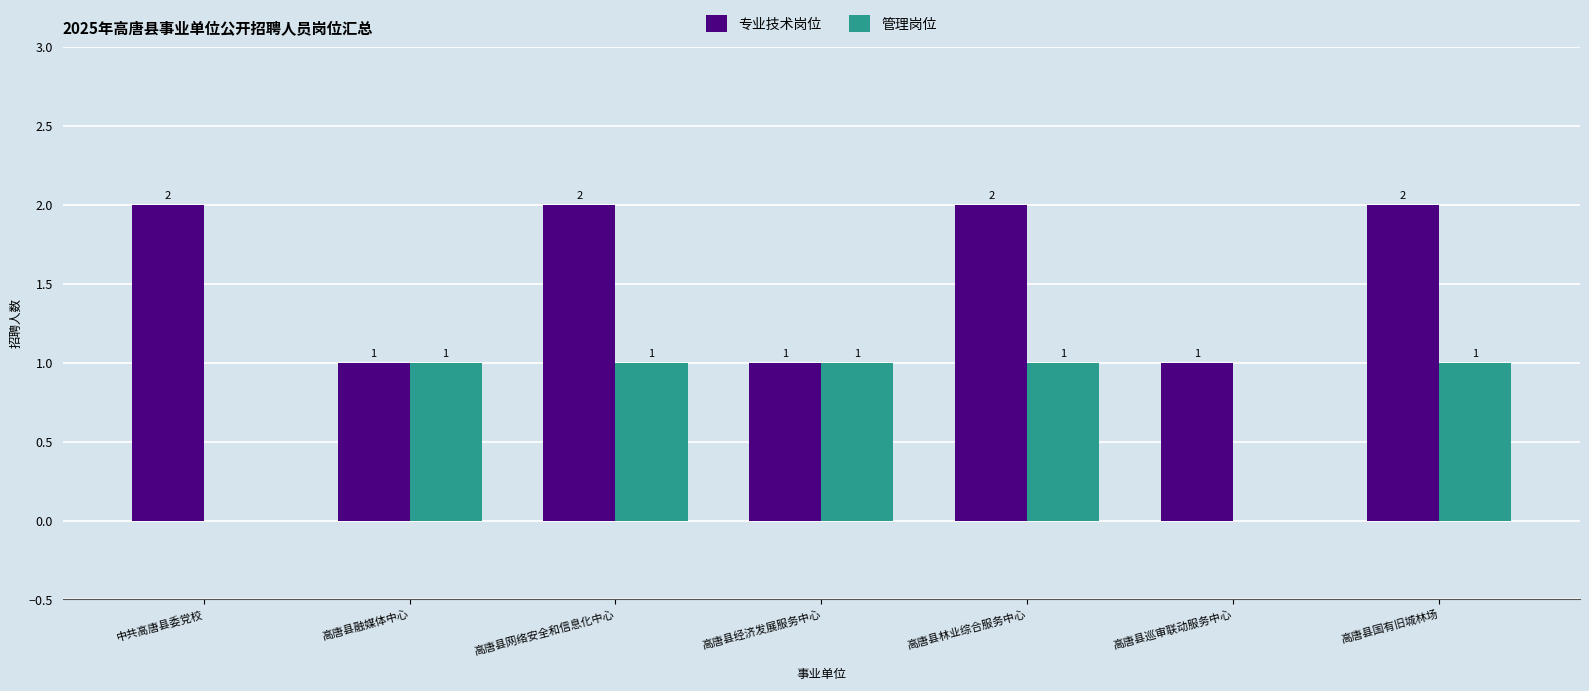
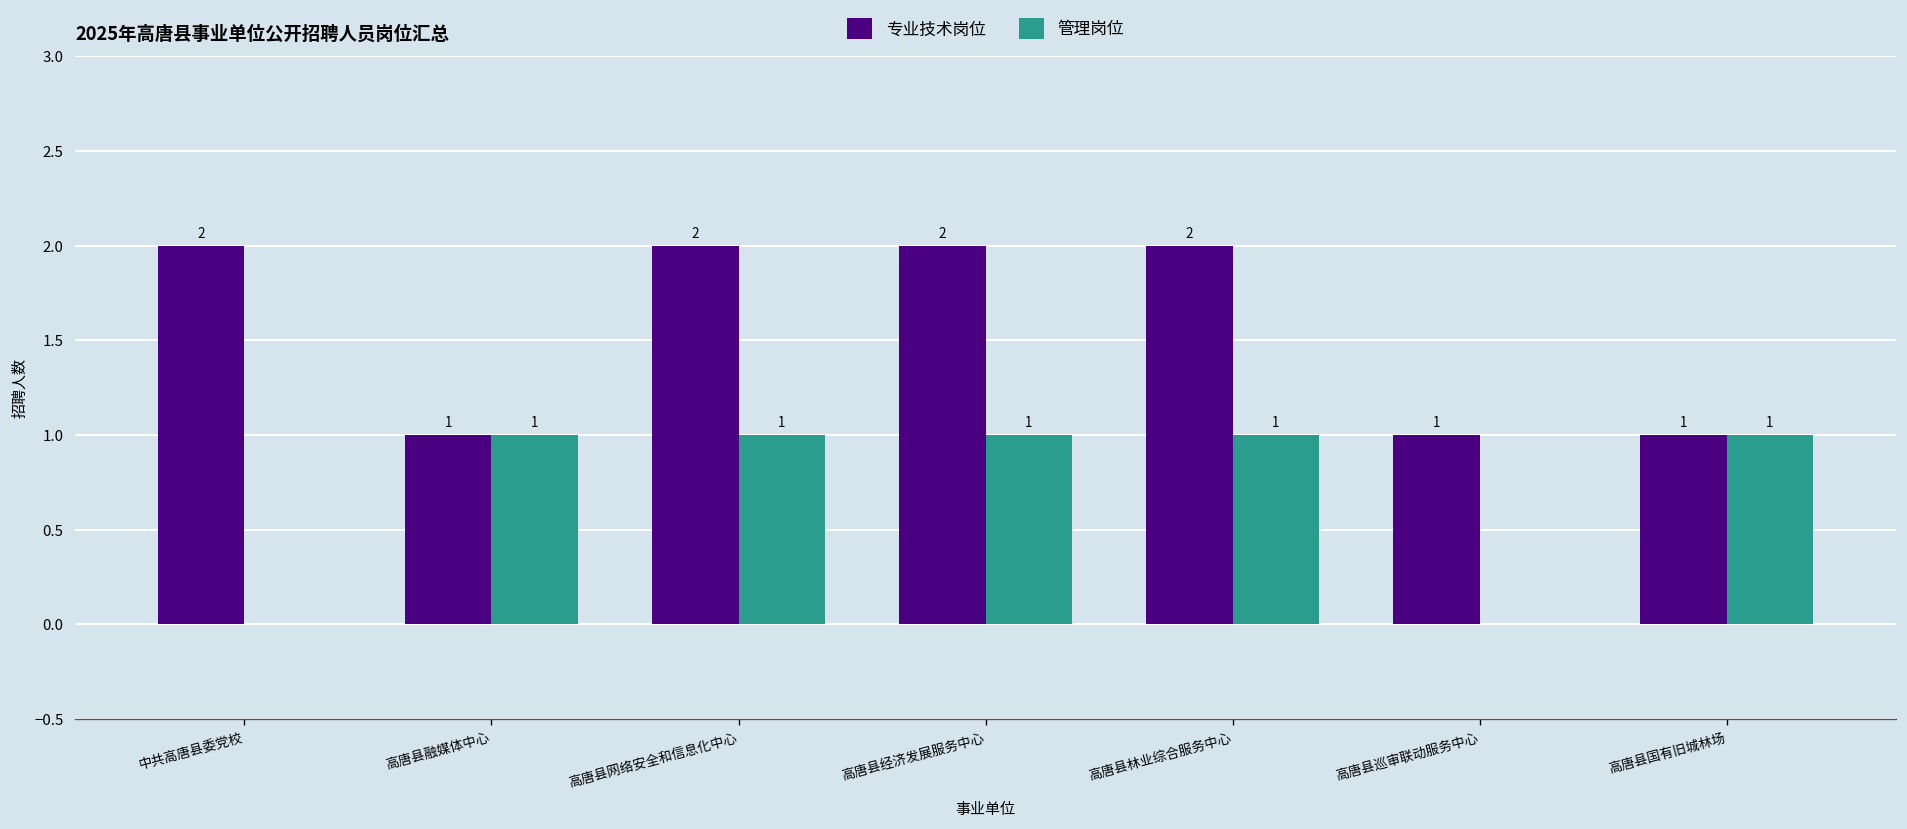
专业技术岗位, 高唐县经济发展服务中心: 1 -> 2
专业技术岗位, 高唐县国有旧城林场: 2 -> 1
